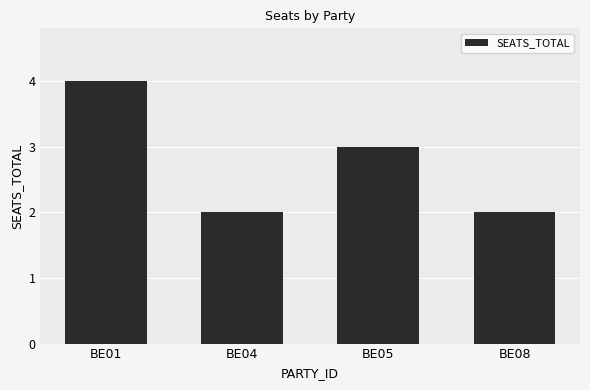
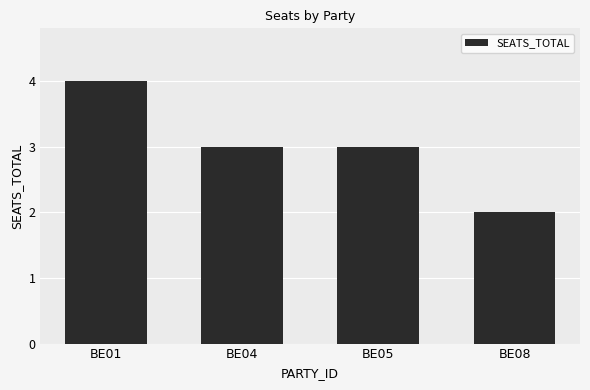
BE04: 2 -> 3
